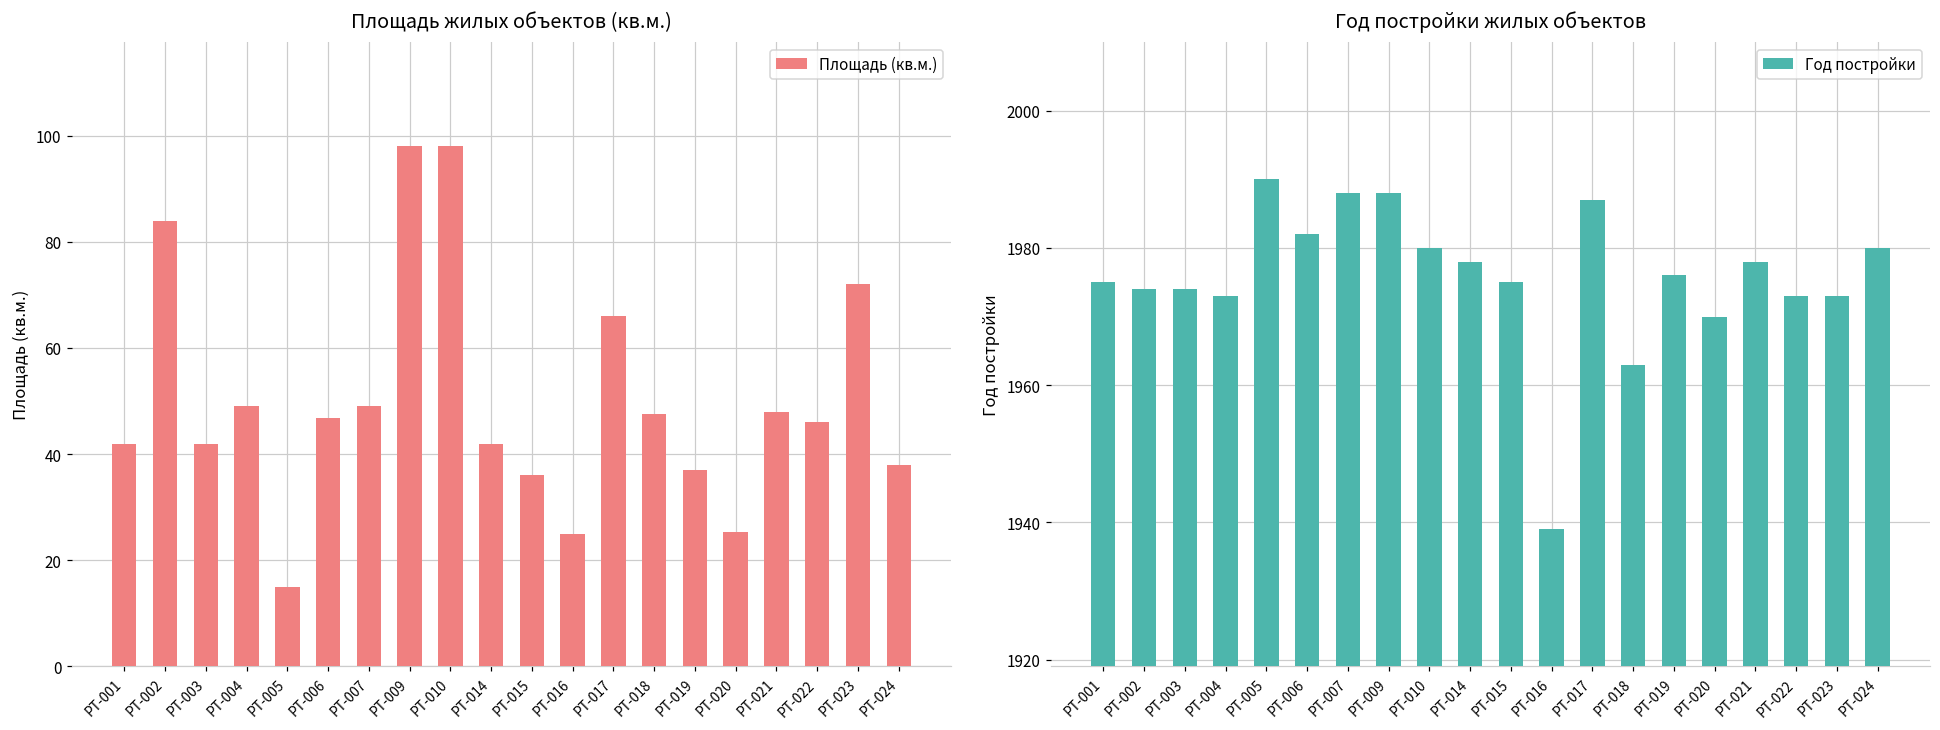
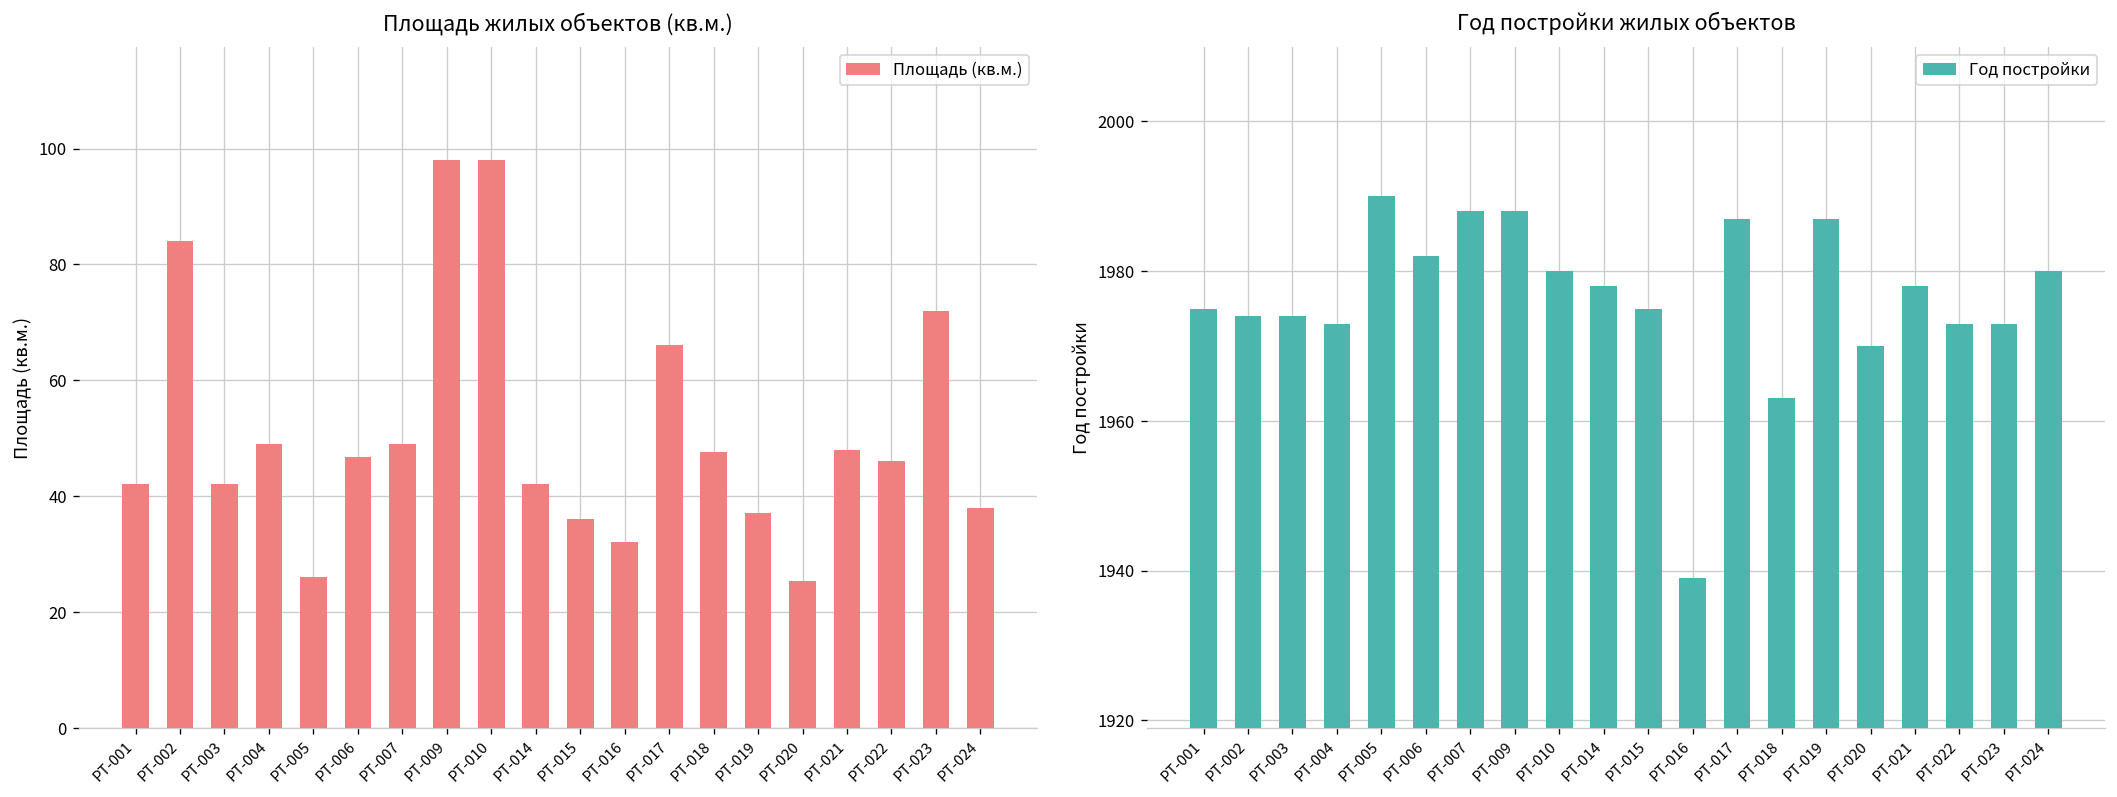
Площадь жилых объектов (кв.м.), РТ-005: 15 -> 26
Площадь жилых объектов (кв.м.), РТ-016: 25 -> 32
Год постройки жилых объектов, РТ-019: 1976 -> 1987
